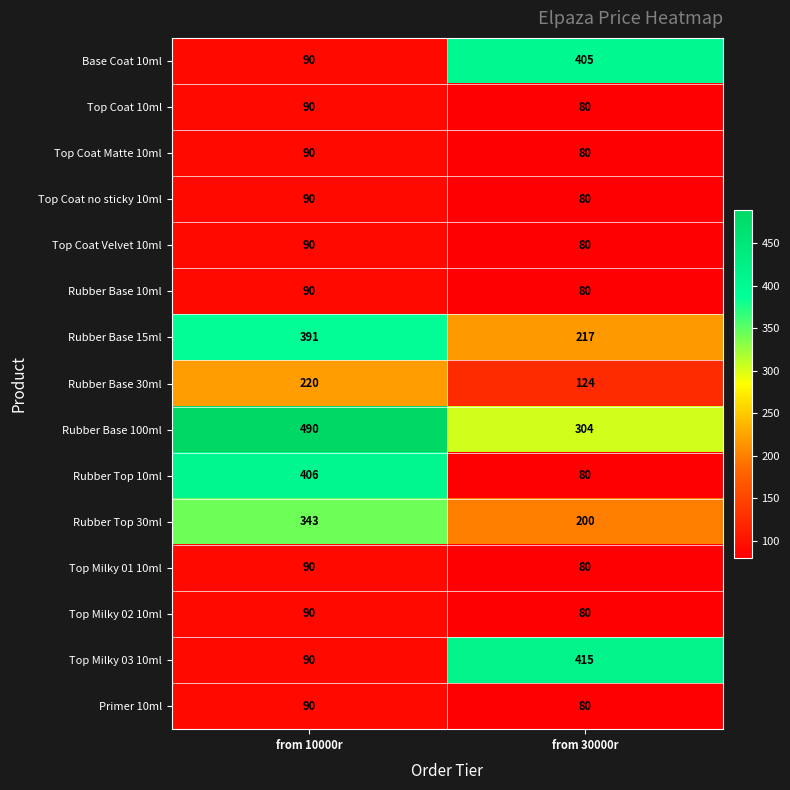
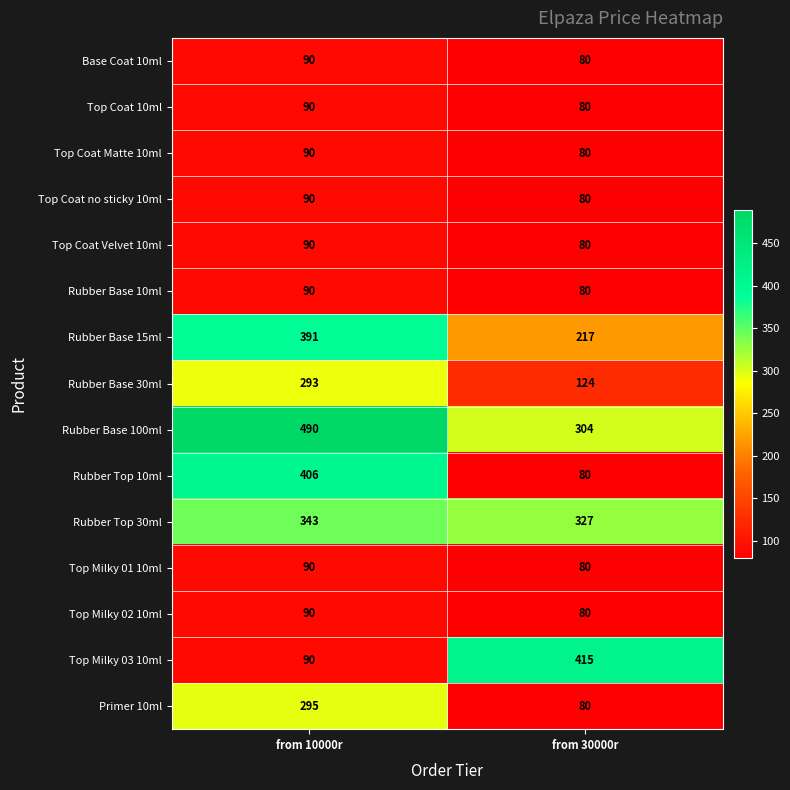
Base Coat 10ml, from 30000r: 405 -> 80
Rubber Base 30ml, from 10000r: 220 -> 293
Rubber Top 30ml, from 30000r: 200 -> 327
Primer 10ml, from 10000r: 90 -> 295
